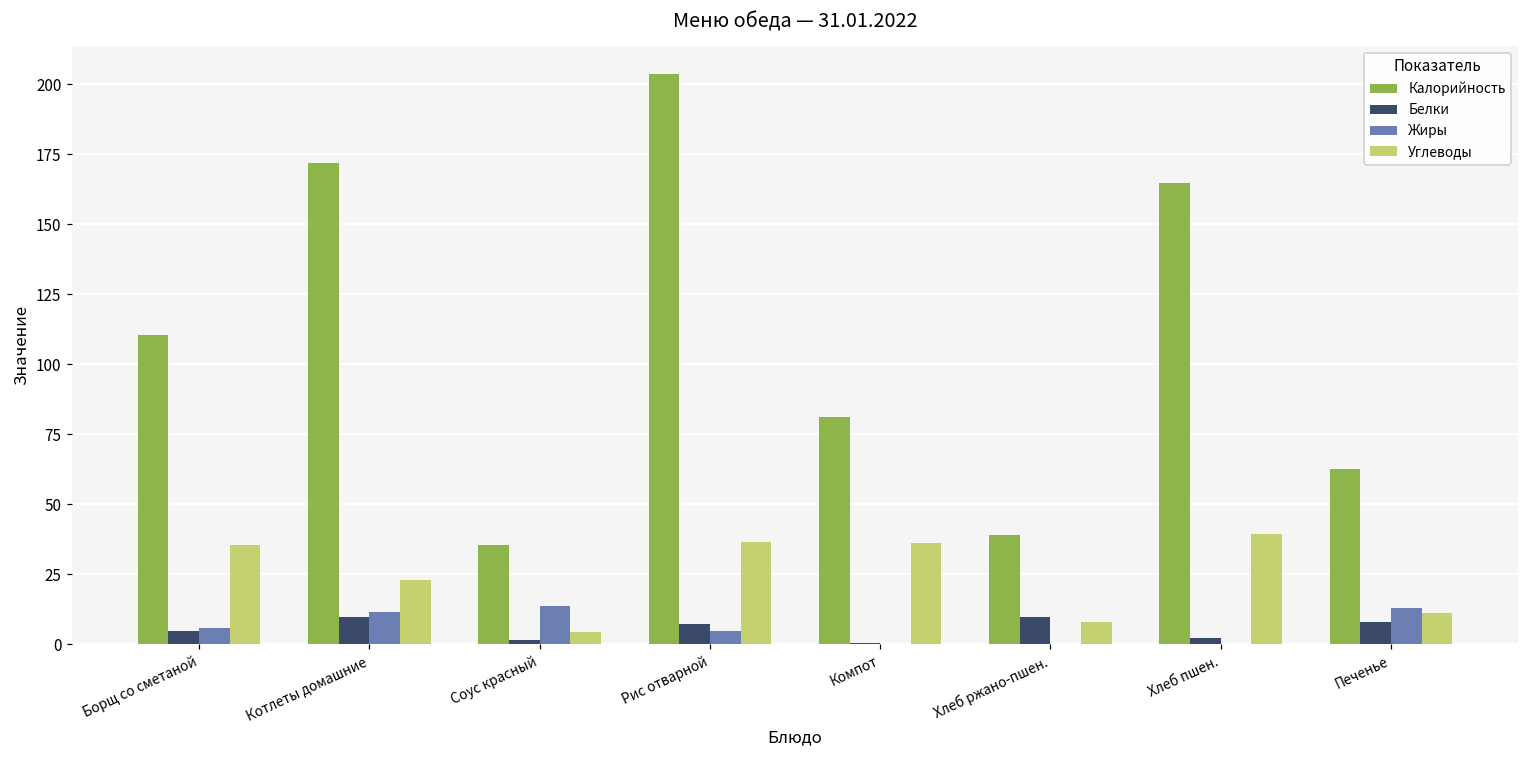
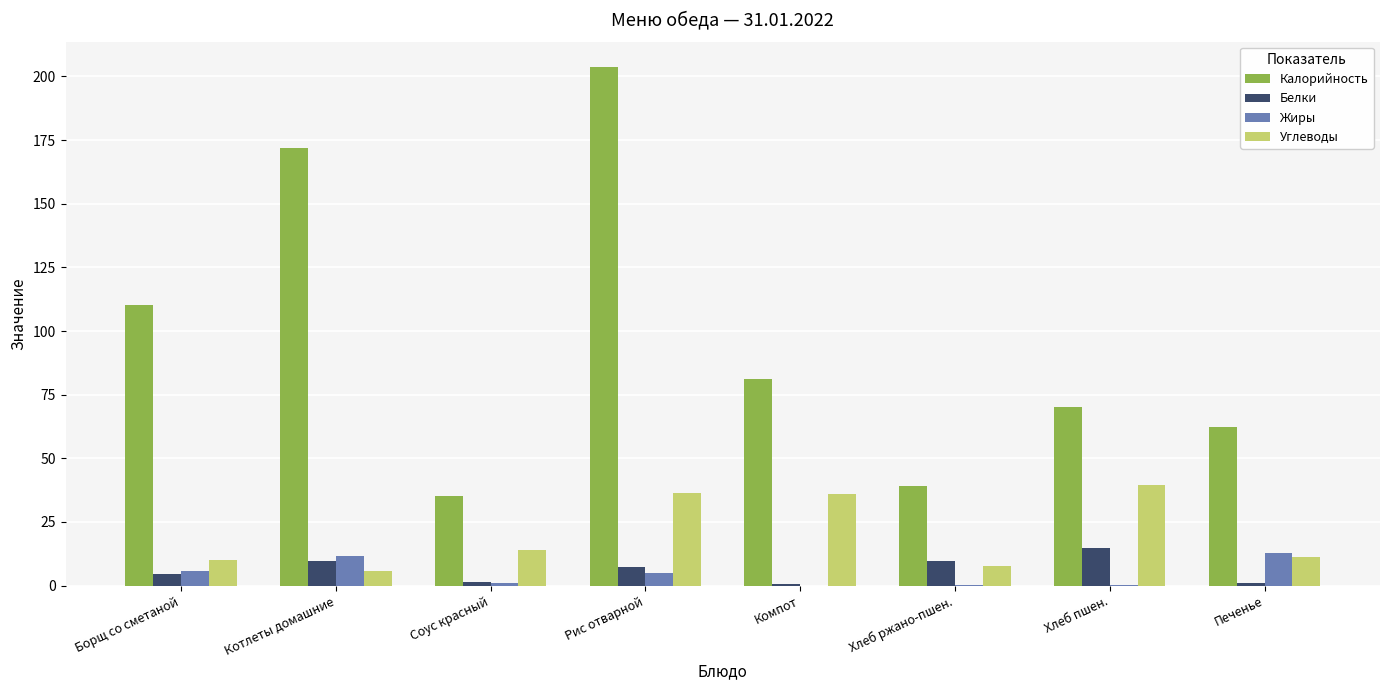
Углеводы, Борщ со сметаной: 35 -> 10
Углеводы, Котлеты домашние: 23 -> 6
Жиры, Соус красный: 14 -> 1
Углеводы, Соус красный: 5 -> 14
Калорийность, Хлеб пшен.: 165 -> 70
Белки, Хлеб пшен.: 2 -> 15
Белки, Печенье: 8 -> 1
